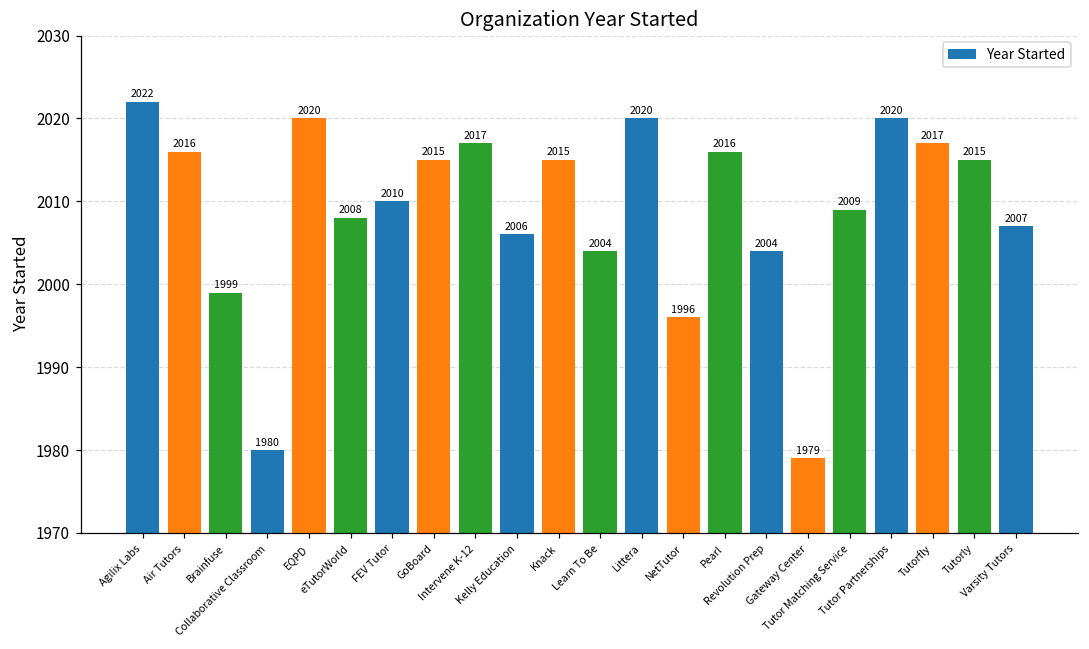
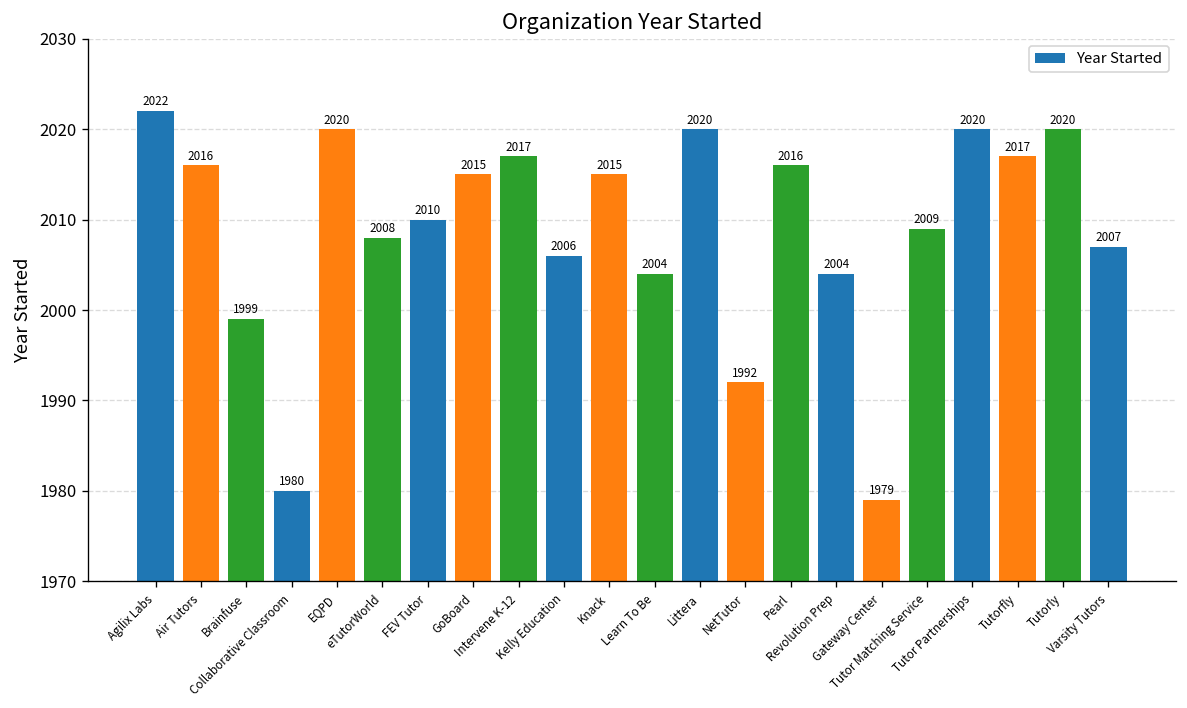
NetTutor: 1996 -> 1992
Tutorly: 2015 -> 2020
